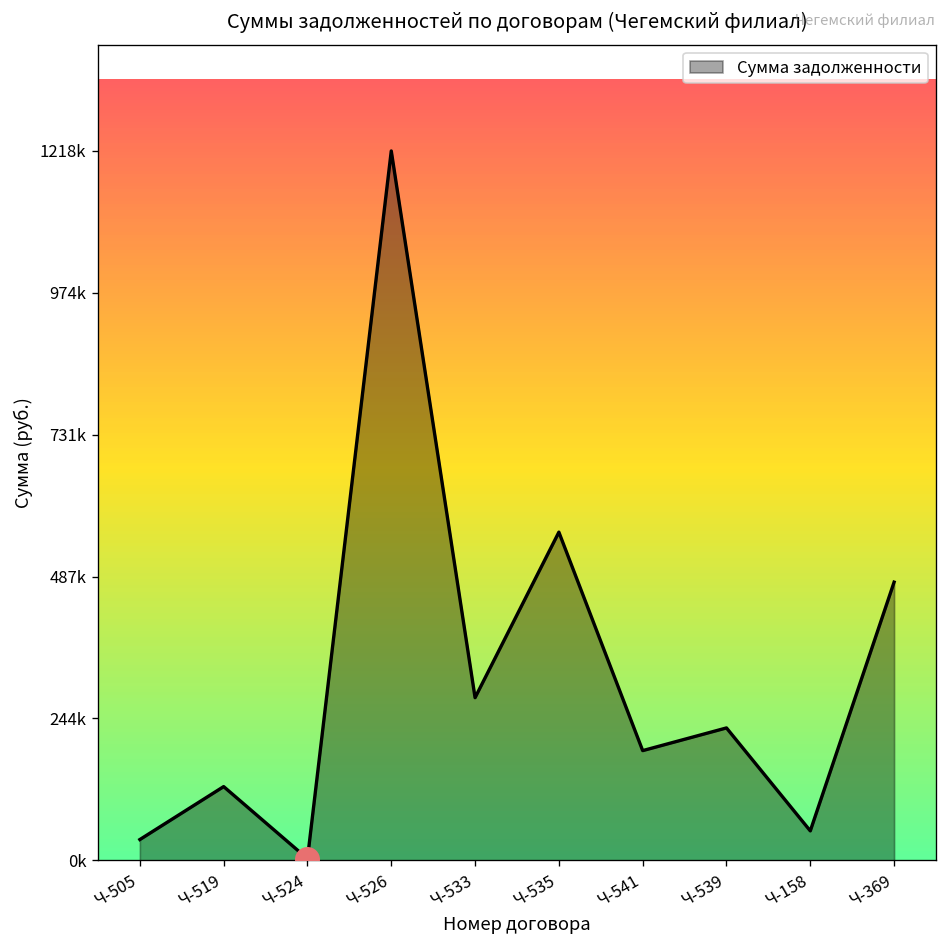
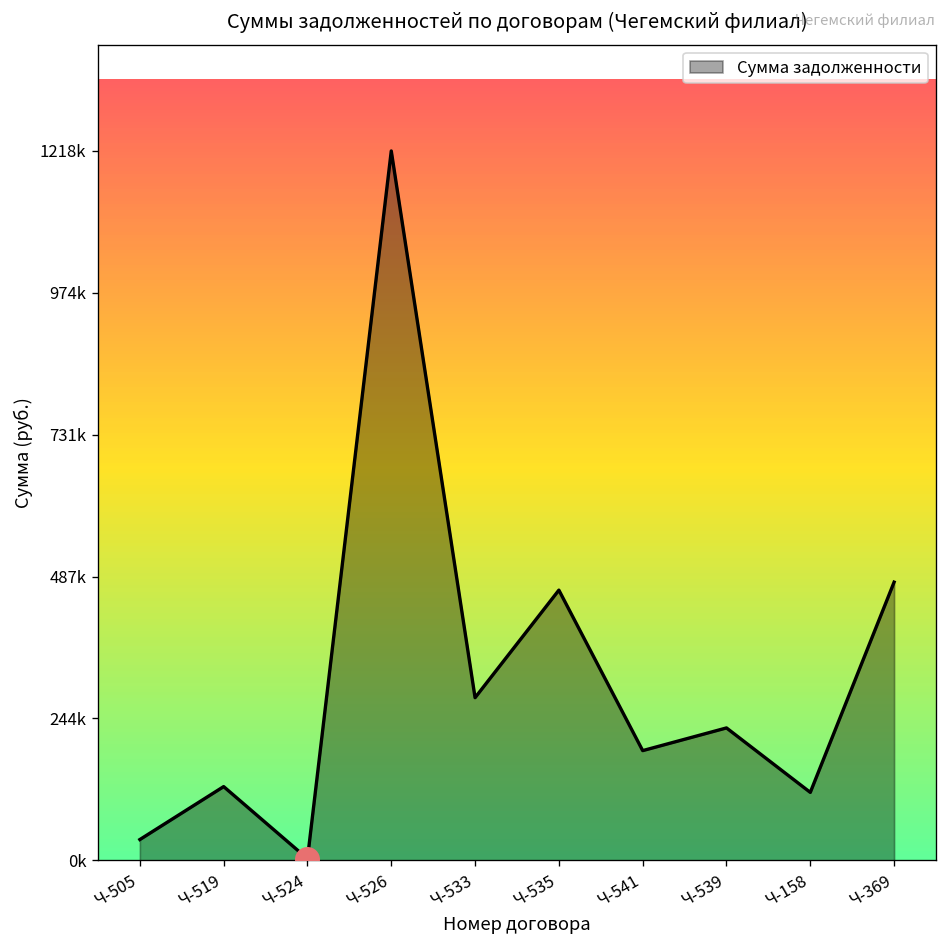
Сумма задолженности, Ч-535: 560000 -> 460000
Сумма задолженности, Ч-158: 50000 -> 120000
